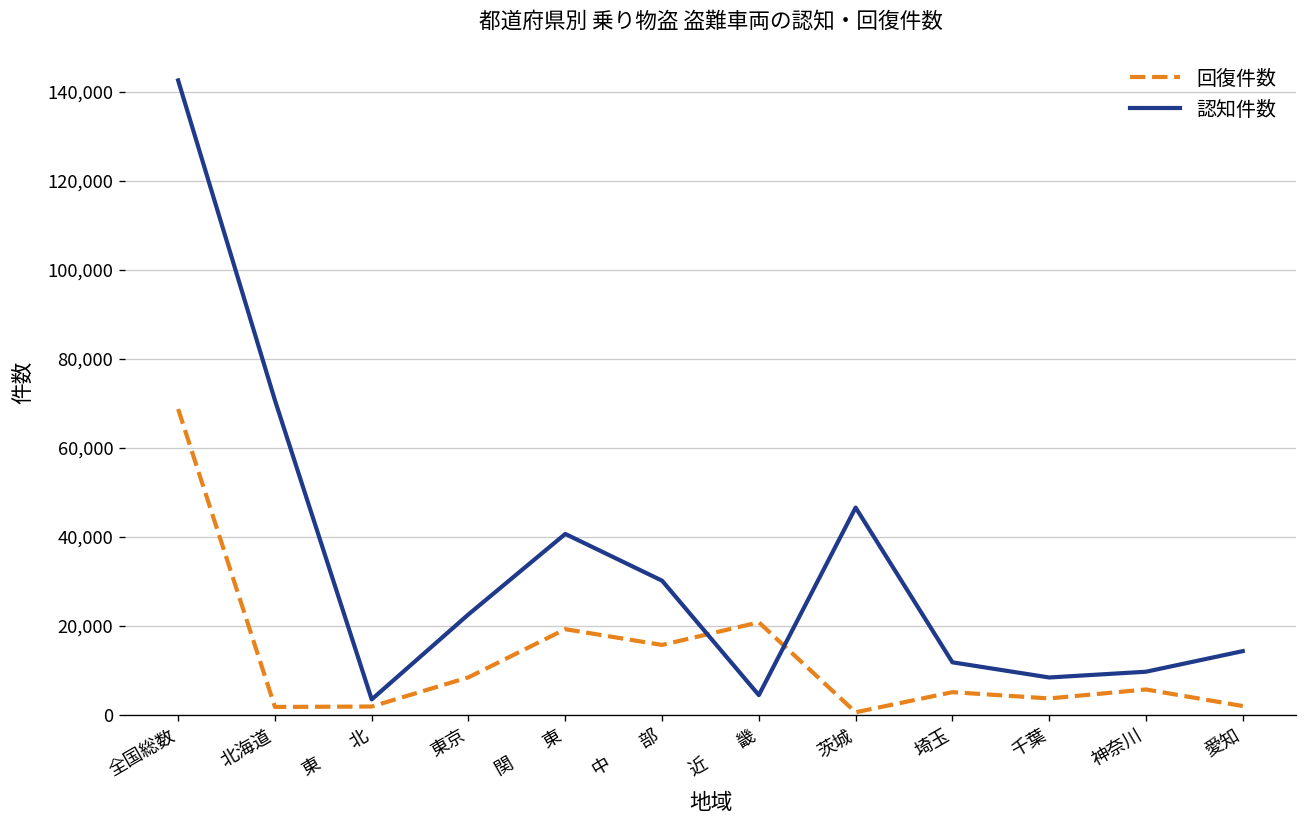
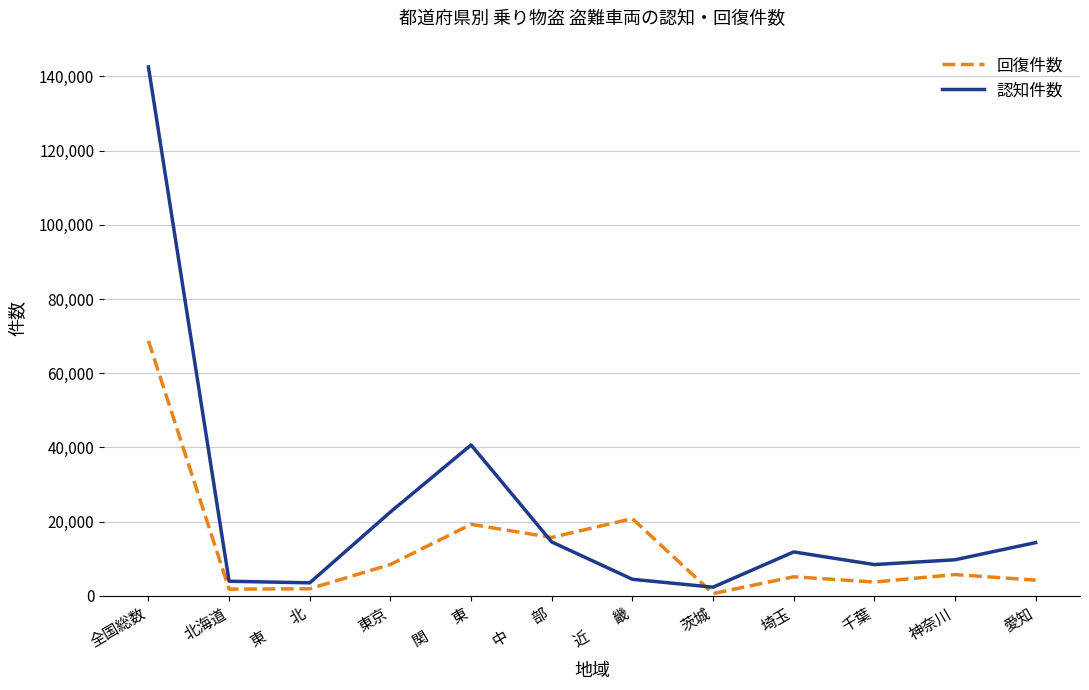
認知件数, 北海道: 71,000 -> 4,000
認知件数, 中 部: 30,000 -> 15,000
認知件数, 茨城: 47,000 -> 2,000
回復件数, 愛知: 2,000 -> 4,000
